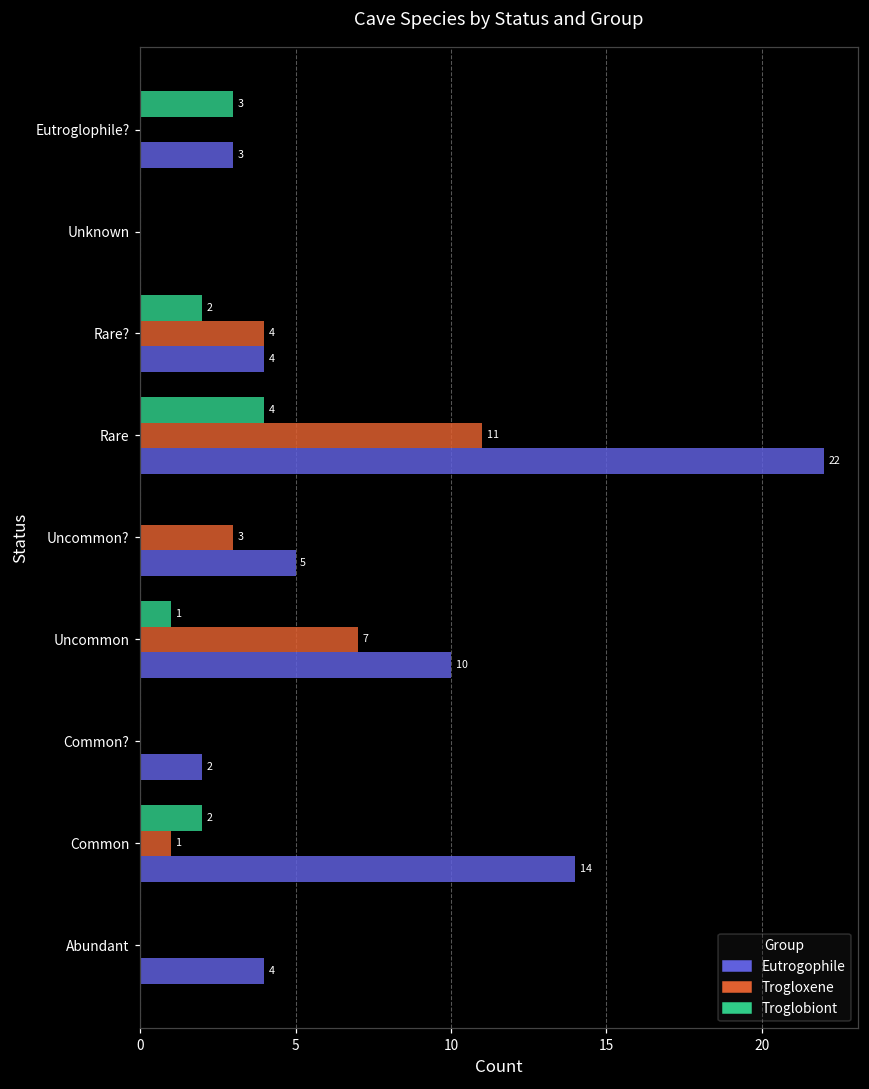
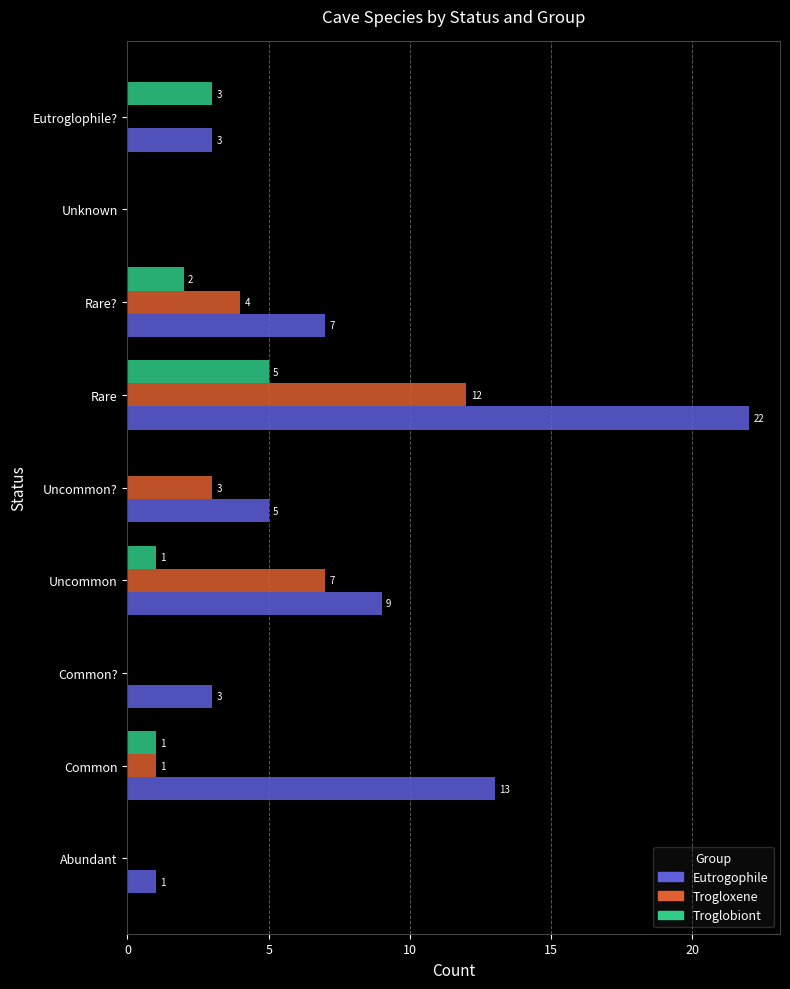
Eutrogophile, Rare?: 4 -> 7
Troglobiont, Rare: 4 -> 5
Trogloxene, Rare: 11 -> 12
Eutrogophile, Uncommon: 10 -> 9
Eutrogophile, Common?: 2 -> 3
Troglobiont, Common: 2 -> 1
Eutrogophile, Common: 14 -> 13
Eutrogophile, Abundant: 4 -> 1
